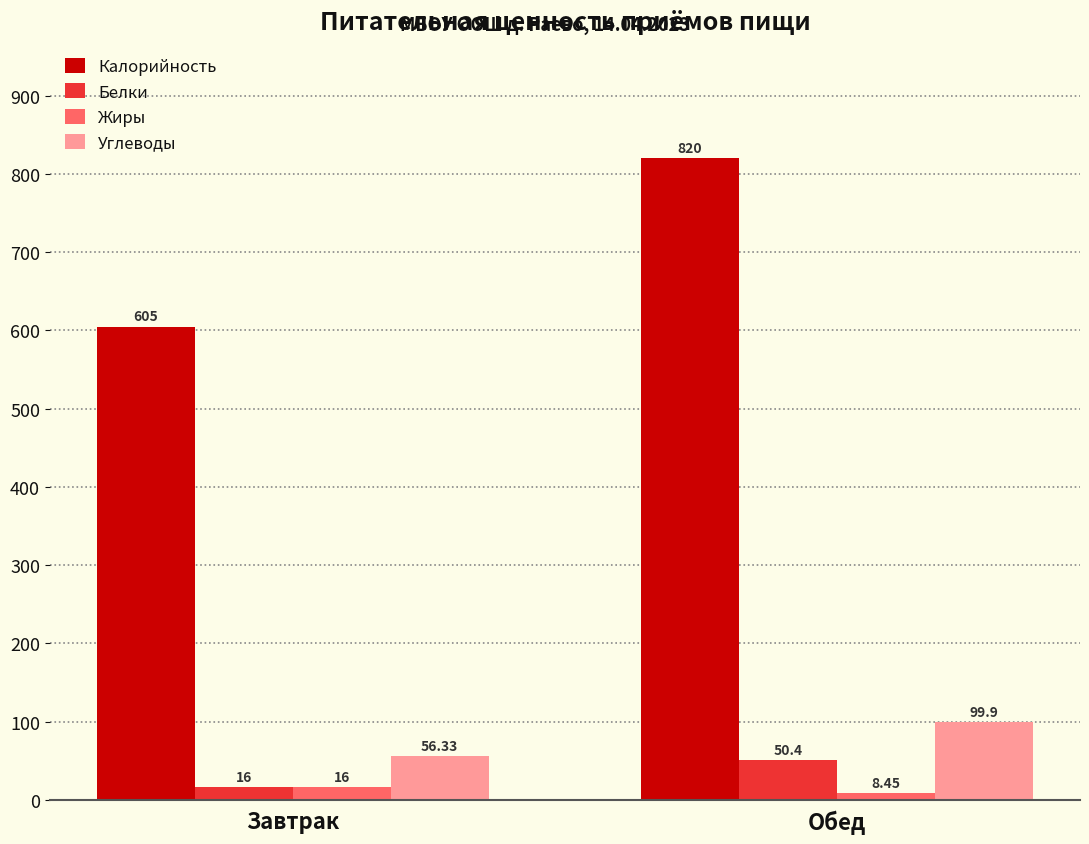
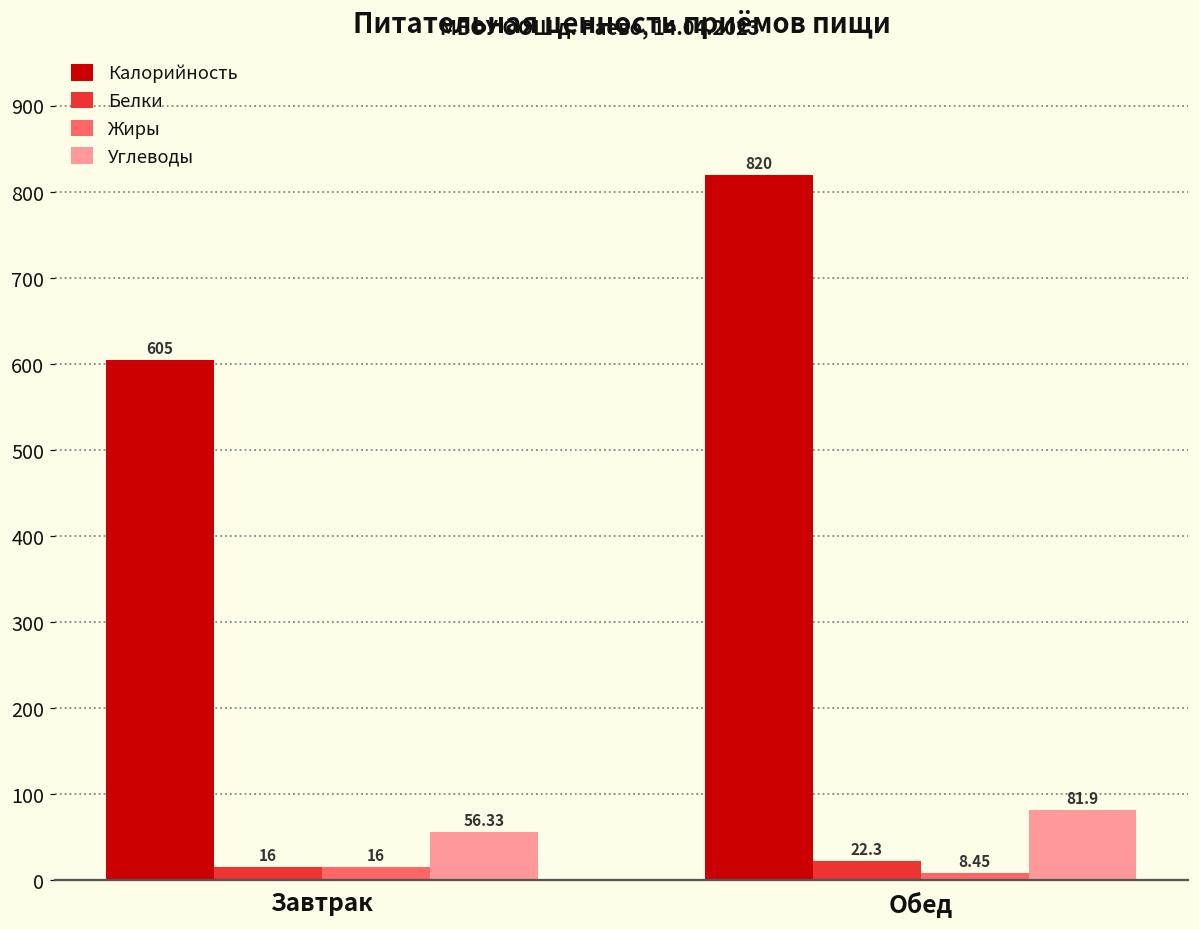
Белки, Обед: 50.4 -> 22.3
Углеводы, Обед: 99.9 -> 81.9
